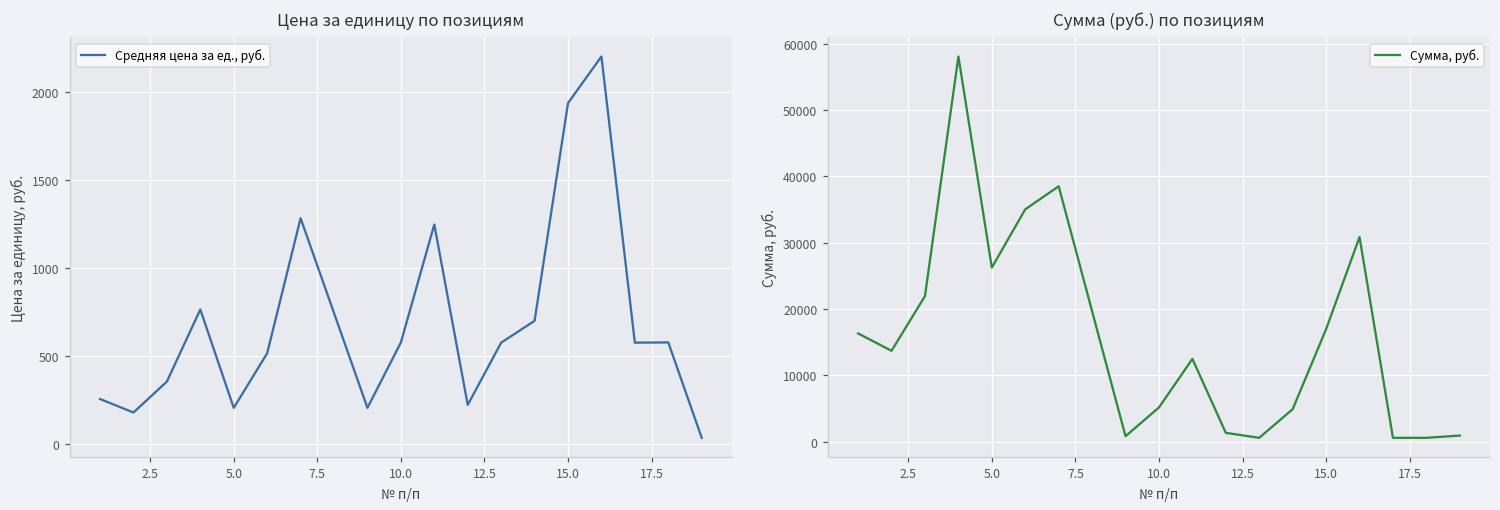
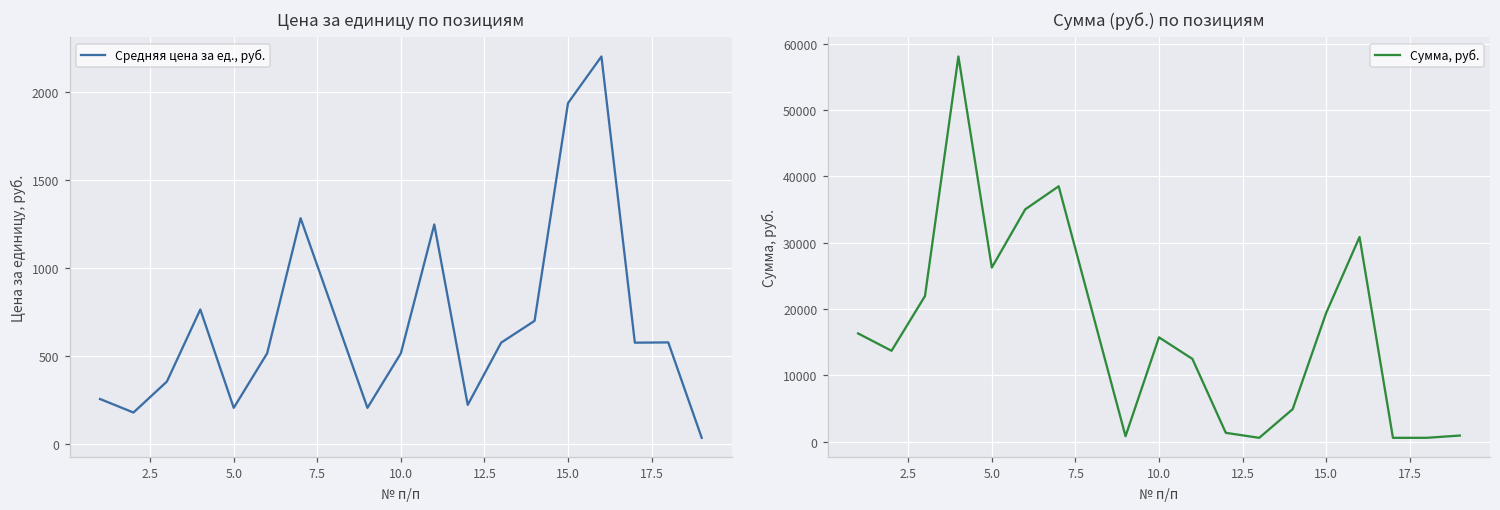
Цена за единицу по позициям, 10.0: 580 -> 520
Сумма (руб.) по позициям, 10.0: 5000 -> 16000
Сумма (руб.) по позициям, 15.0: 17000 -> 19000
